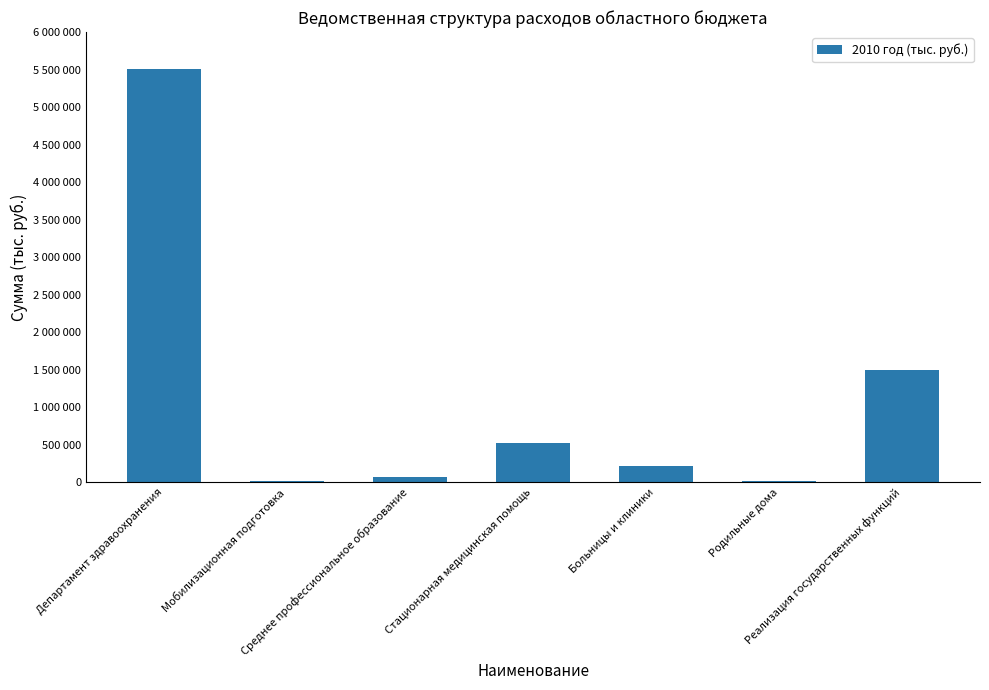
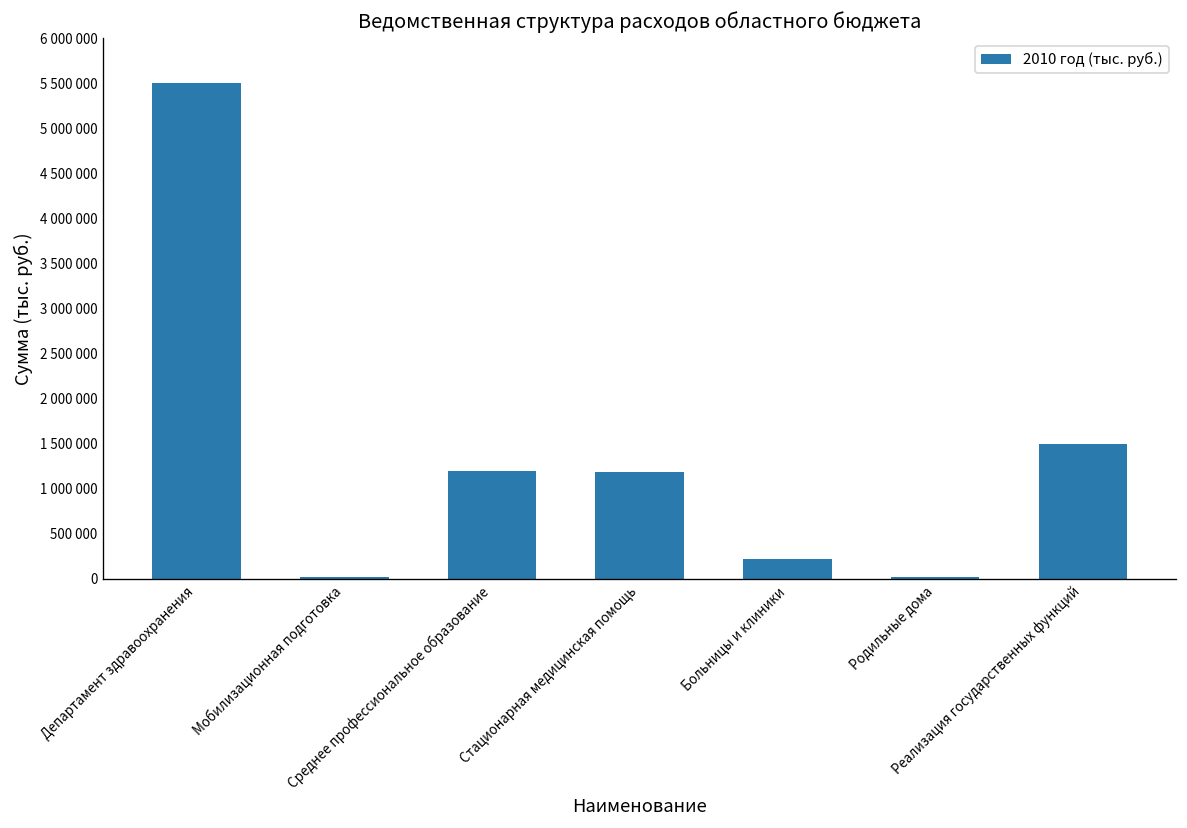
Среднее профессиональное образование: 100000 -> 1200000
Стационарная медицинская помощь: 500000 -> 1200000
